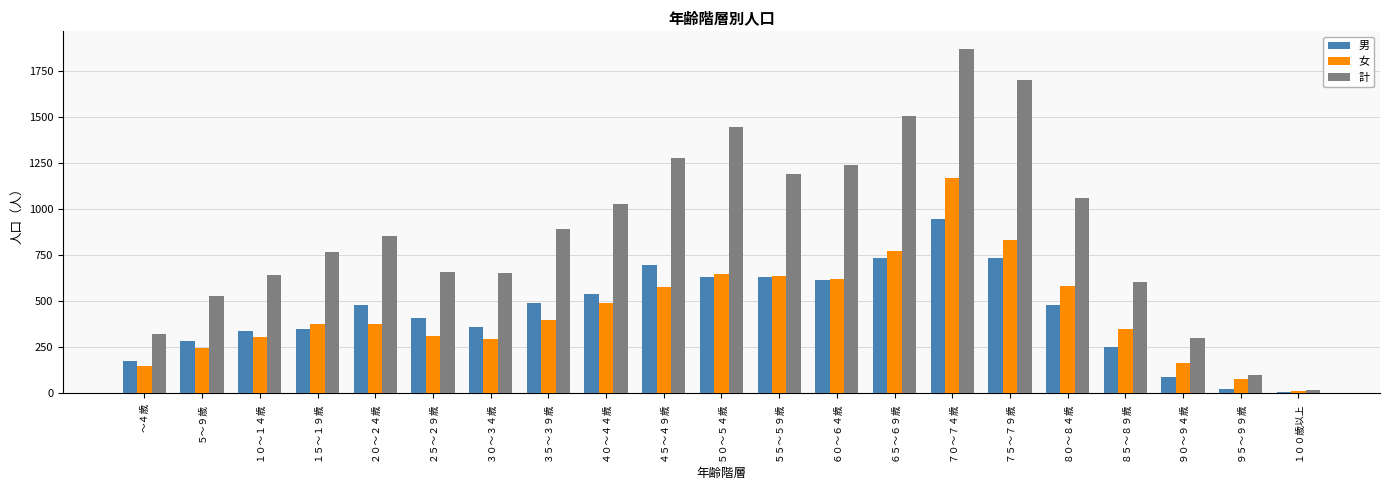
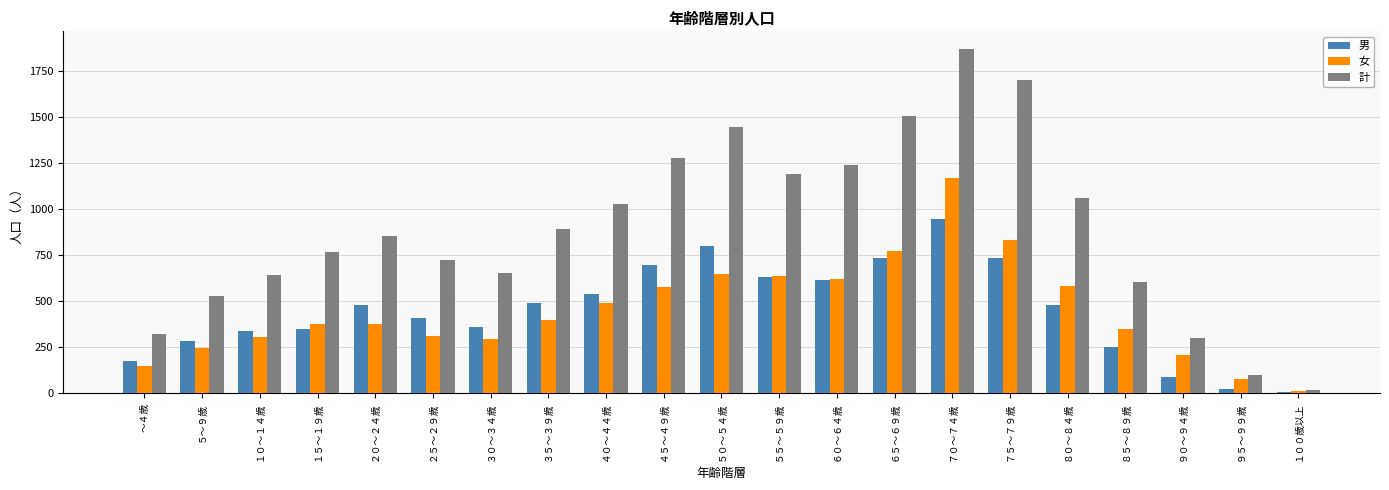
計, ２５～２９歳: 660 -> 720
男, ５０～５４歳: 630 -> 800
女, ９０～９４歳: 170 -> 210
